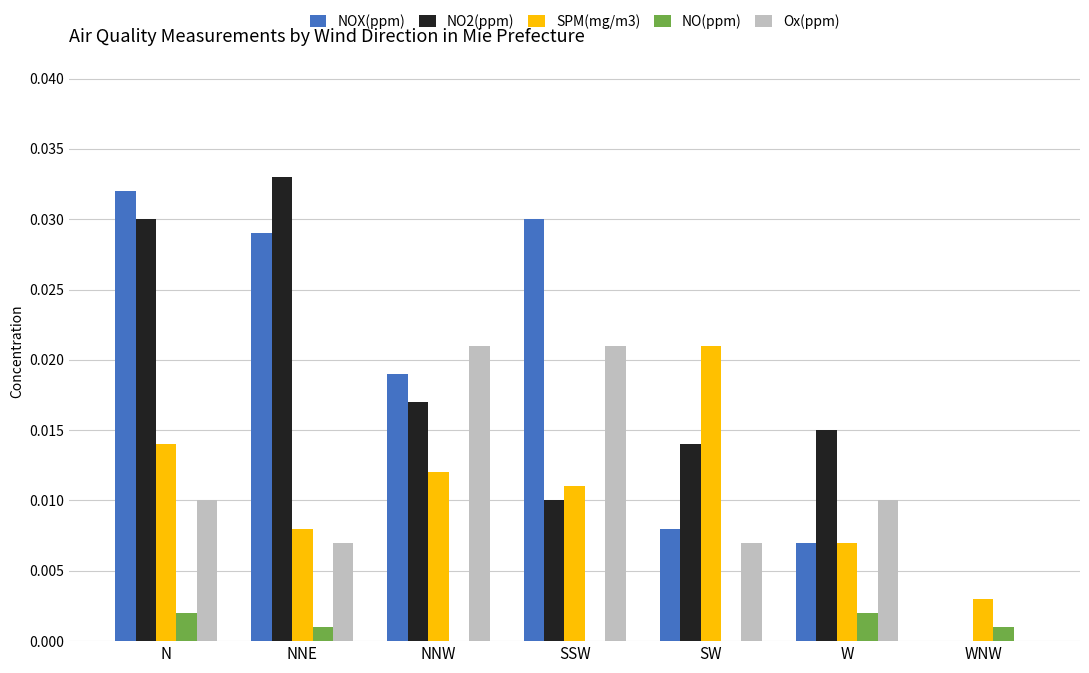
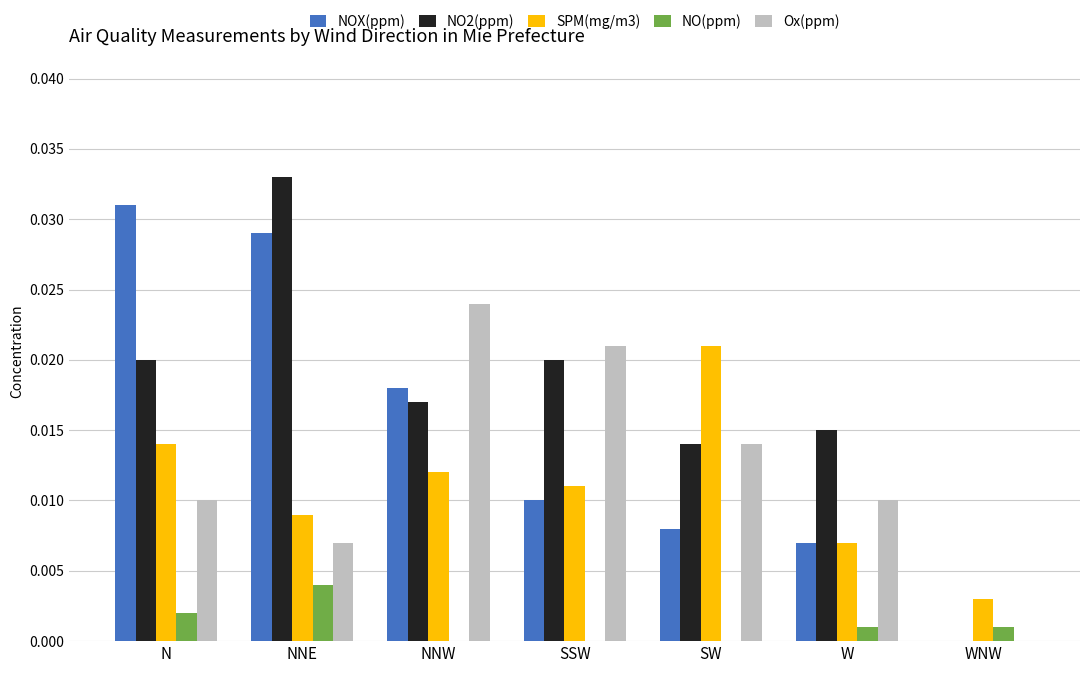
NOX(ppm), N: 0.032 -> 0.031
NO2(ppm), N: 0.03 -> 0.02
SPM(mg/m3), NNE: 0.008 -> 0.009
NO(ppm), NNE: 0.001 -> 0.004
NOX(ppm), NNW: 0.019 -> 0.018
Ox(ppm), NNW: 0.021 -> 0.024
NOX(ppm), SSW: 0.03 -> 0.01
NO2(ppm), SSW: 0.01 -> 0.02
Ox(ppm), SW: 0.007 -> 0.014
NO(ppm), W: 0.002 -> 0.001
